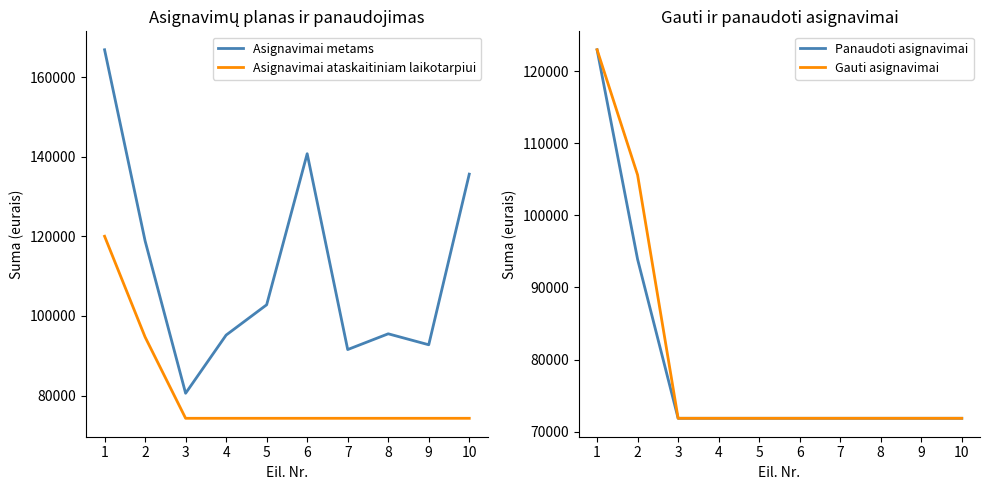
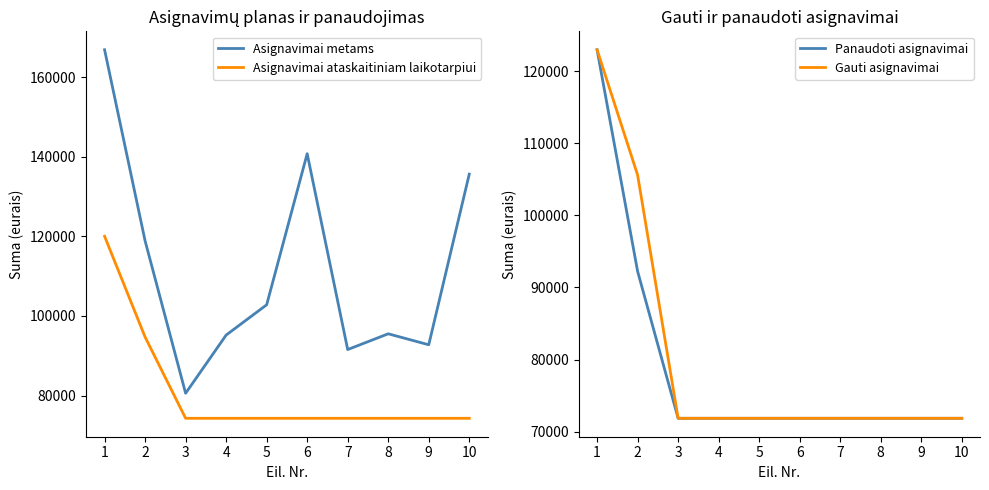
Gauti ir panaudoti asignavimai, Panaudoti asignavimai, 2: 94000 -> 92000
